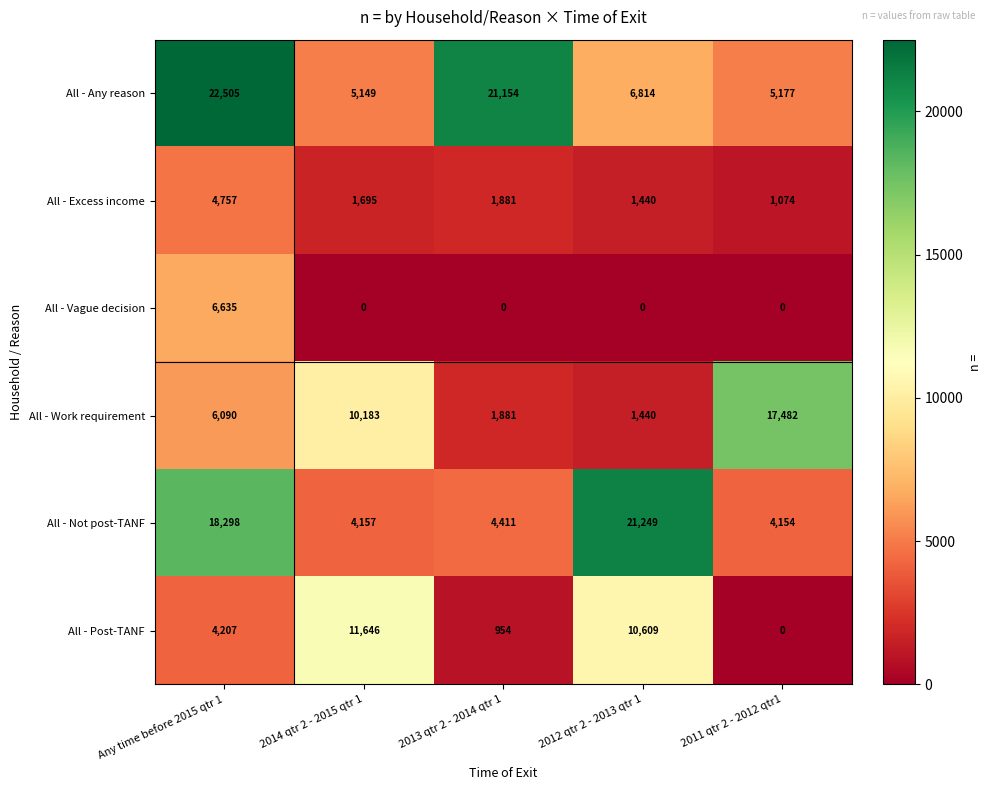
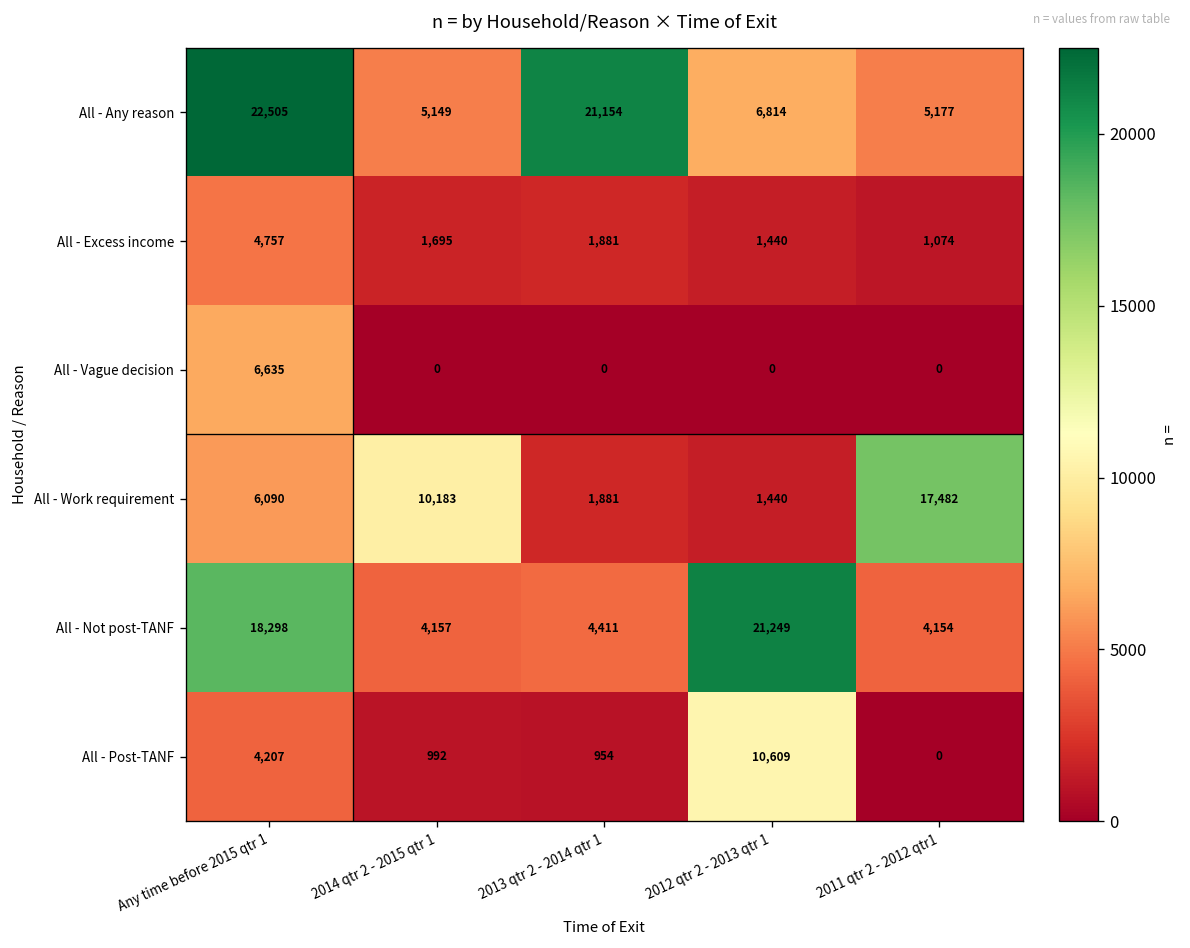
All - Post-TANF, 2014 qtr 2 - 2015 qtr 1: 11,646 -> 992
